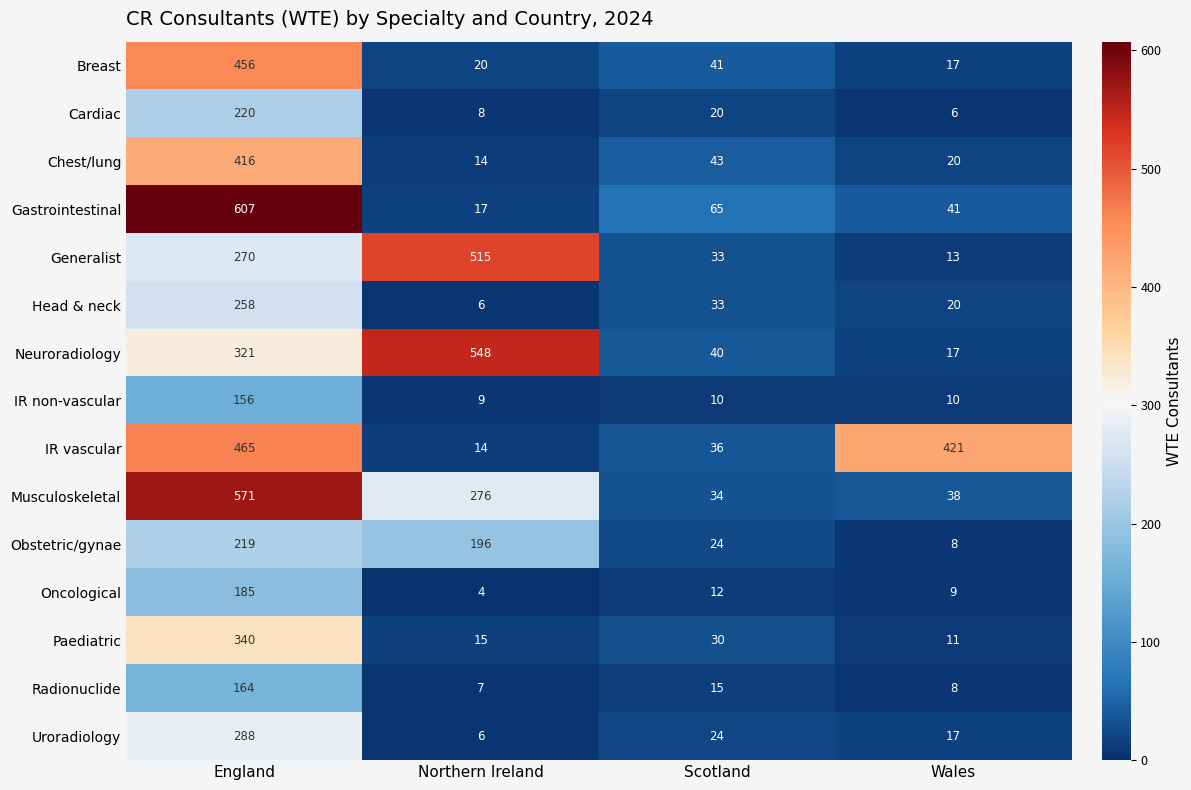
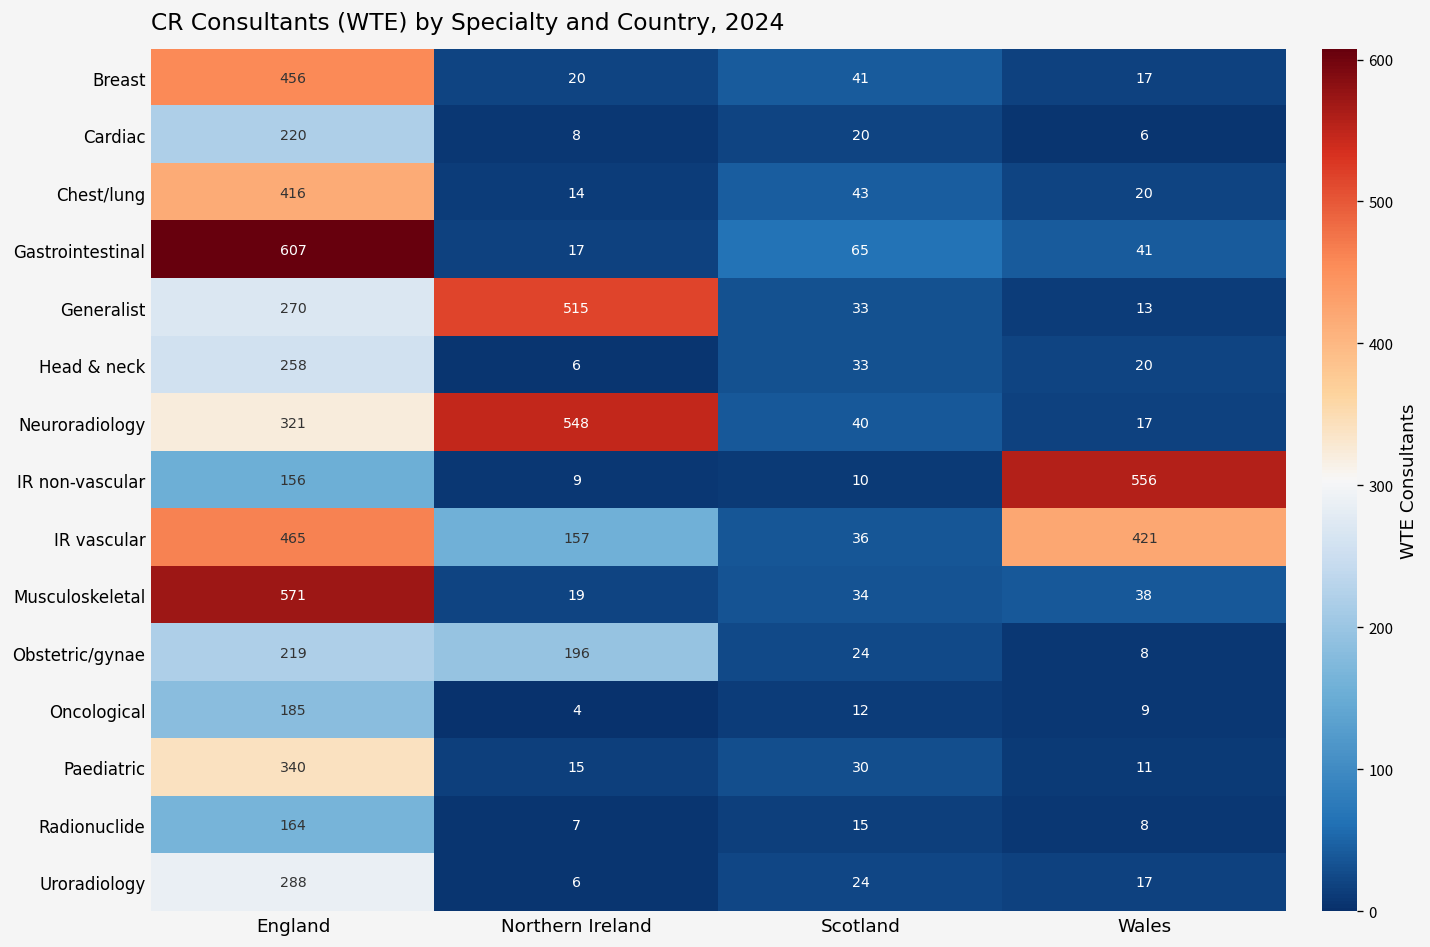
IR non-vascular, Wales: 10 -> 556
IR vascular, Northern Ireland: 14 -> 157
Musculoskeletal, Northern Ireland: 276 -> 19
